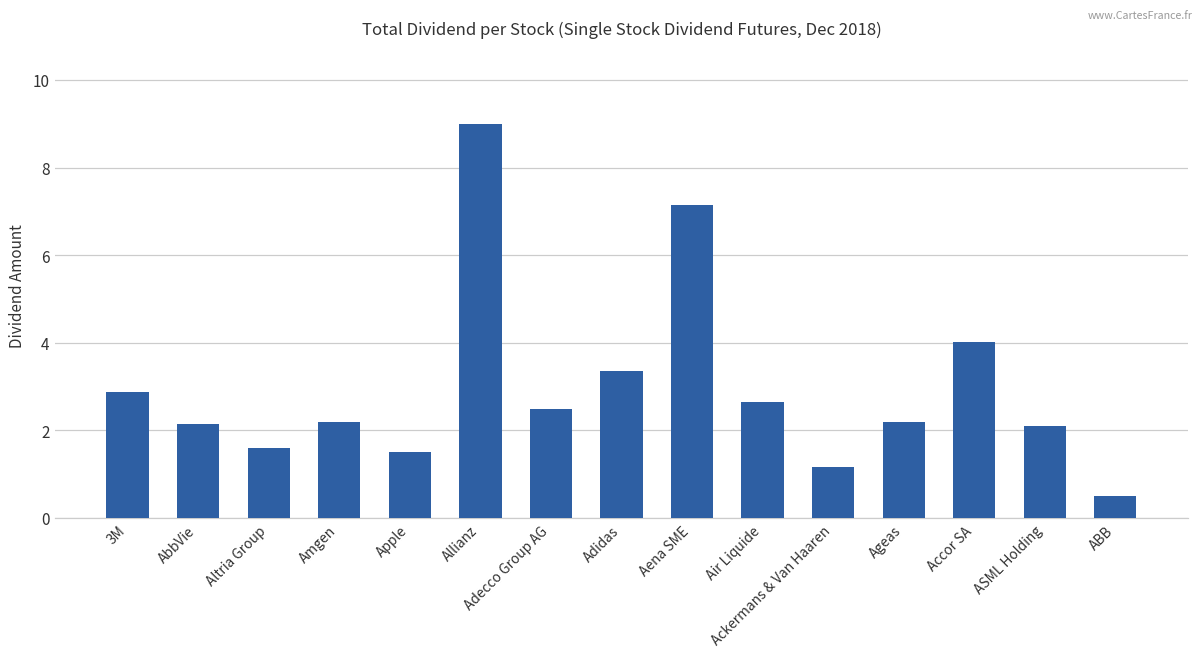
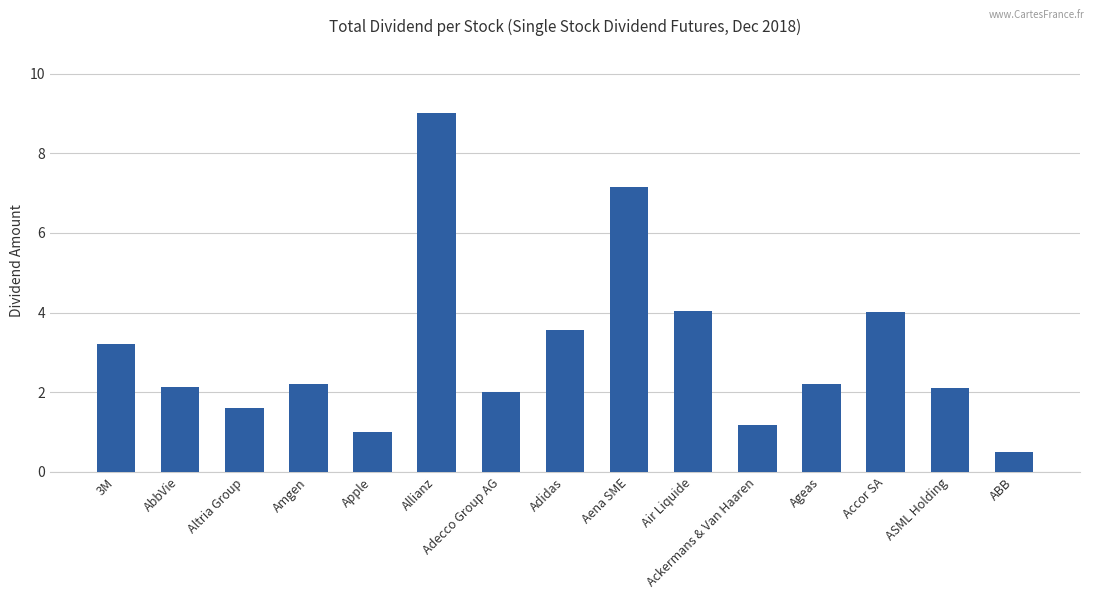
3M: 2.9 -> 3.2
Apple: 1.5 -> 1.0
Adecco Group AG: 2.5 -> 2.0
Adidas: 3.4 -> 3.6
Air Liquide: 2.7 -> 4.1
